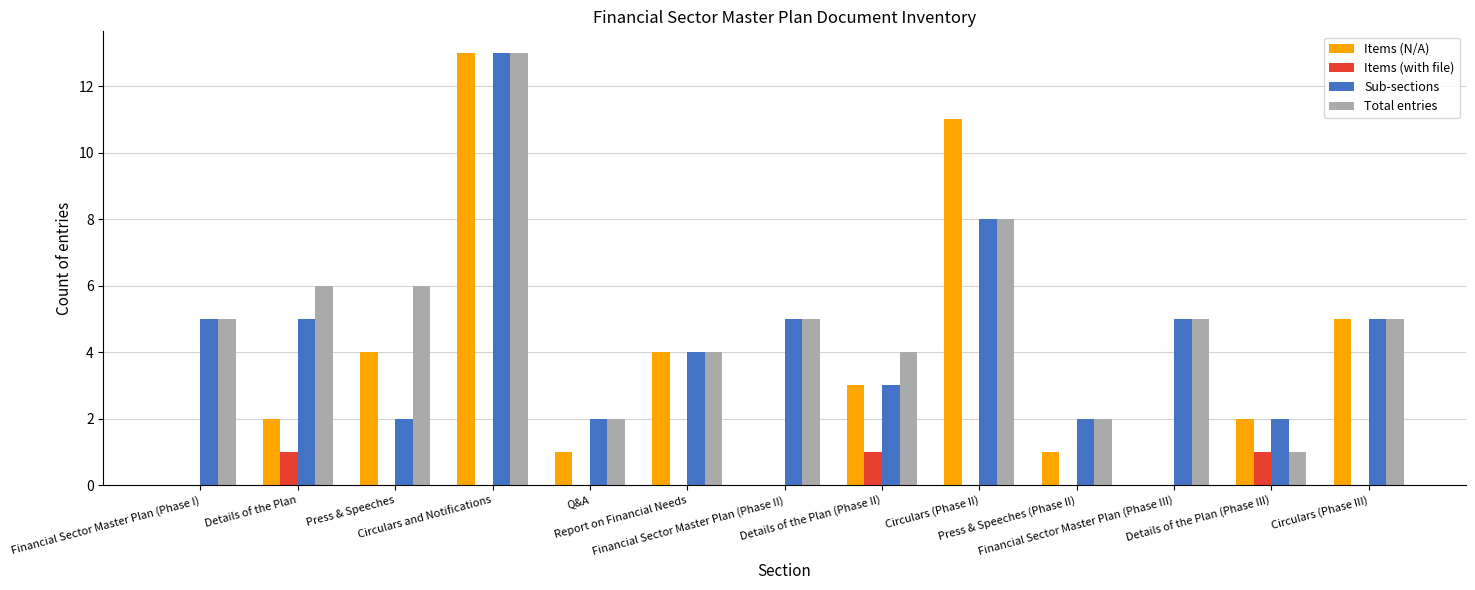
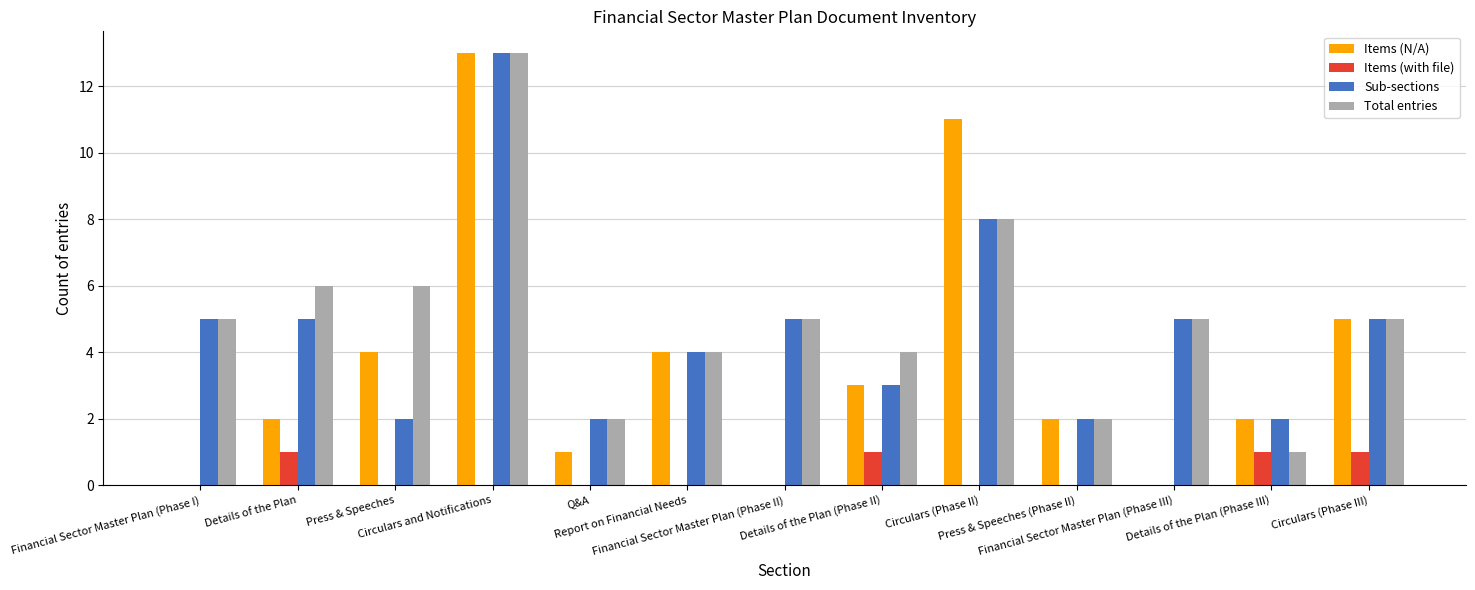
Items (N/A), Press & Speeches (Phase II): 1 -> 2
Items (with file), Circulars (Phase III): 0 -> 1
